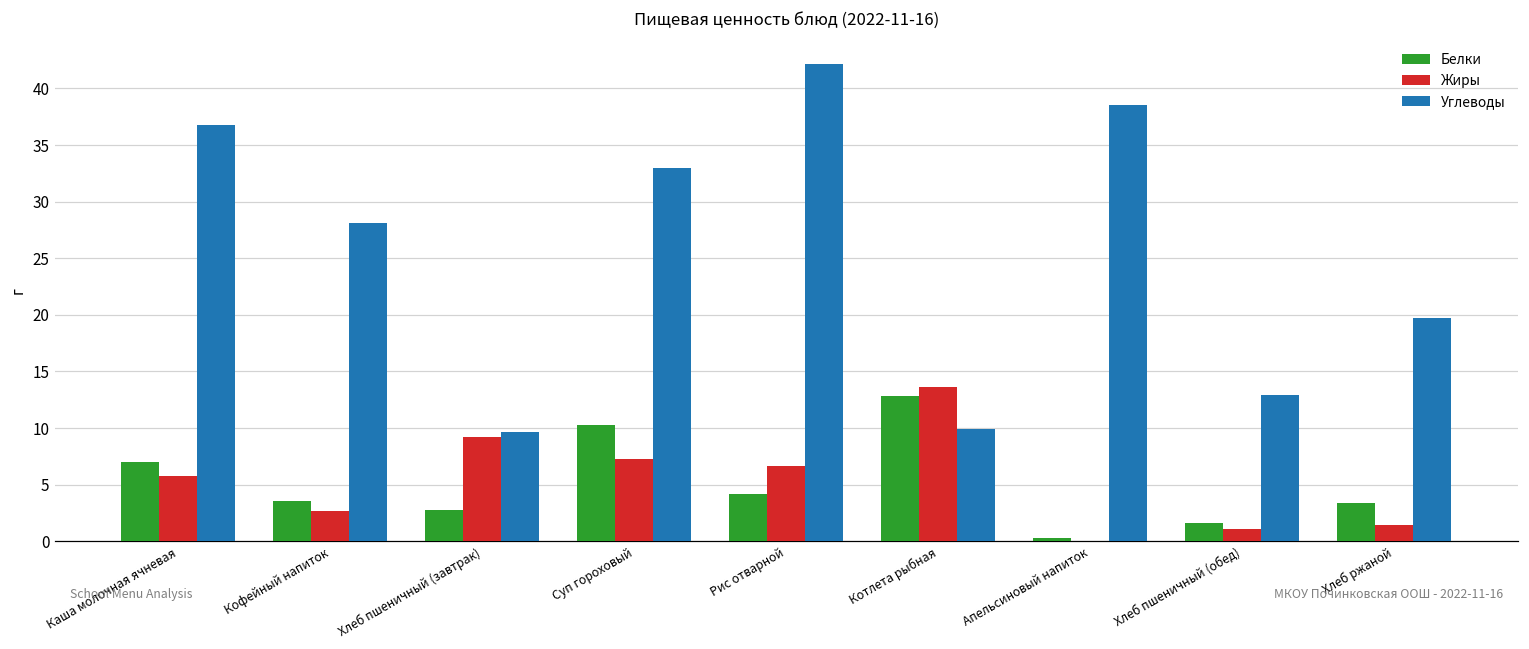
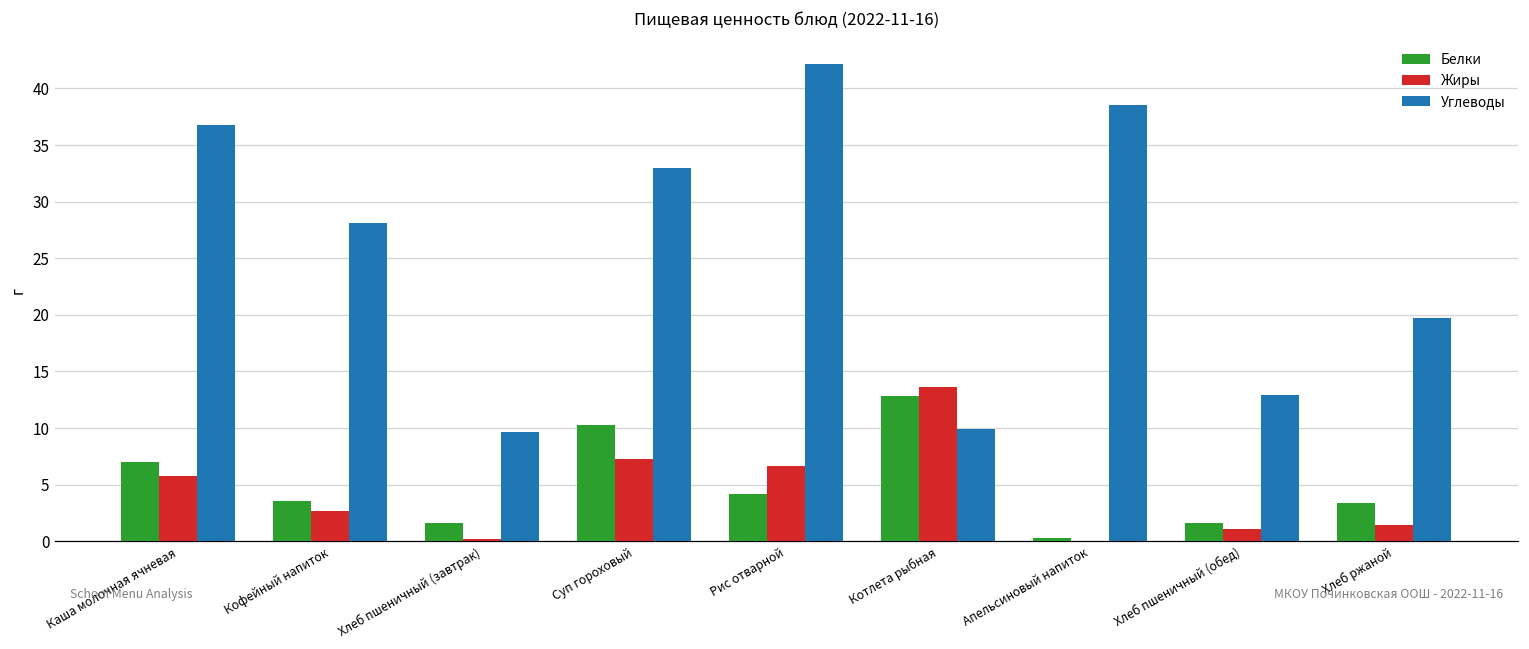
Белки, Хлеб пшеничный (завтрак): 2.8 -> 1.6
Жиры, Хлеб пшеничный (завтрак): 9.2 -> 0.2
